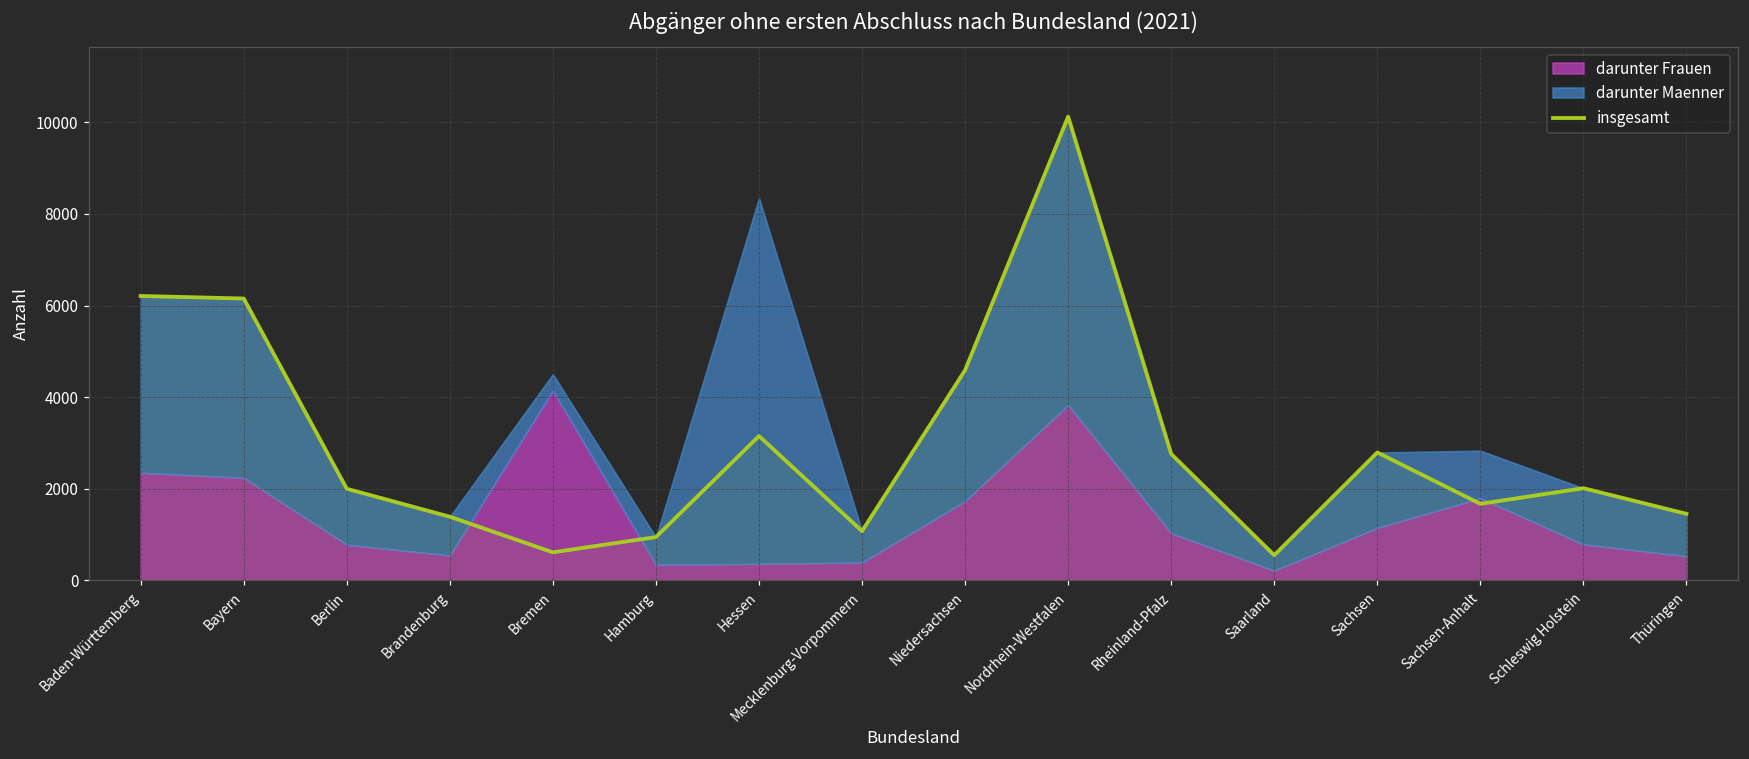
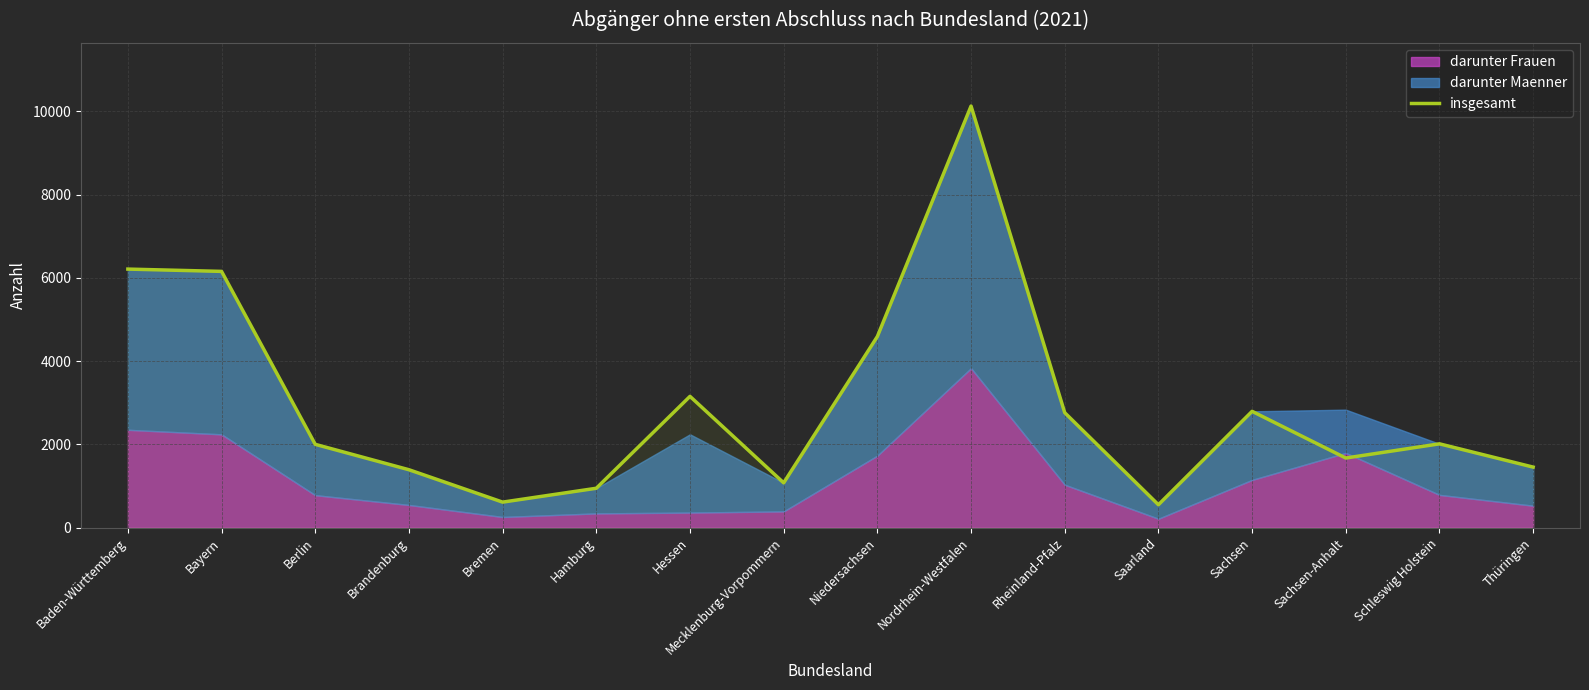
darunter Frauen, Bremen: 4100 -> 300
darunter Maenner, Hessen: 8000 -> 1900
